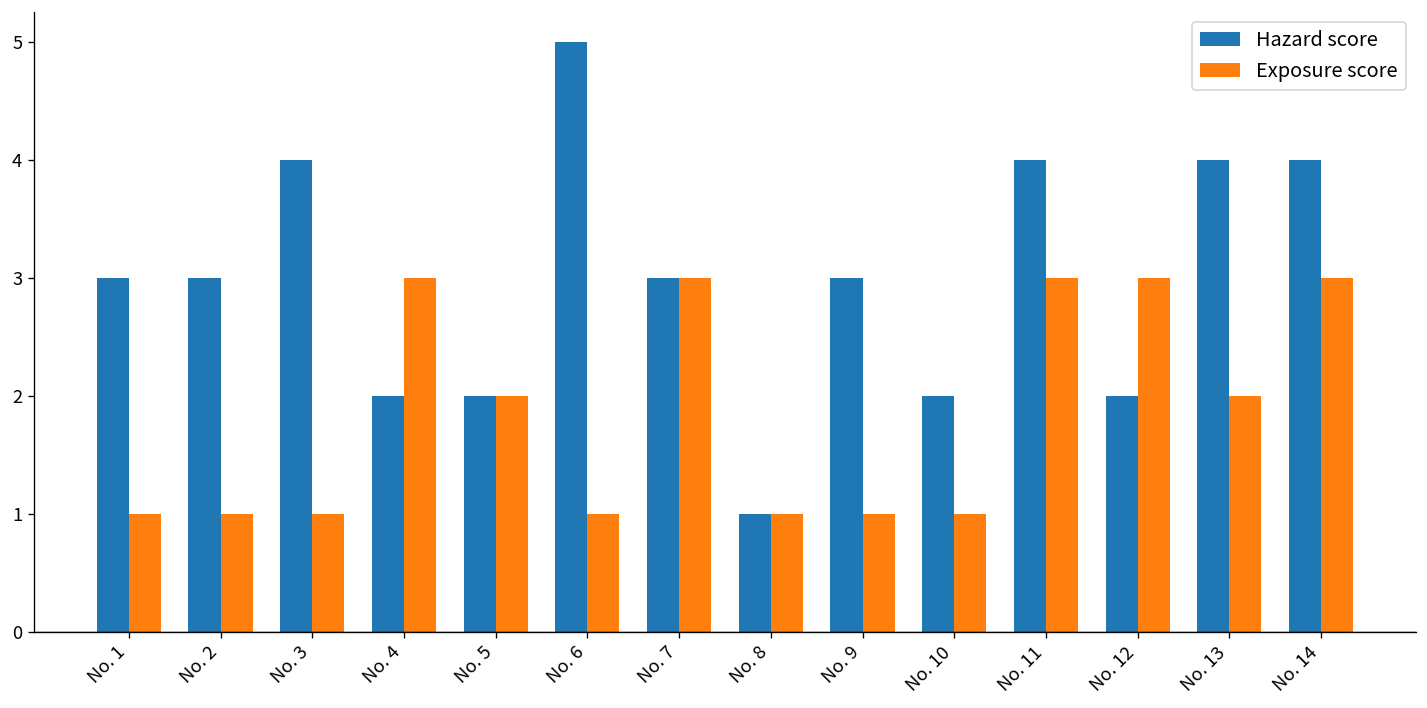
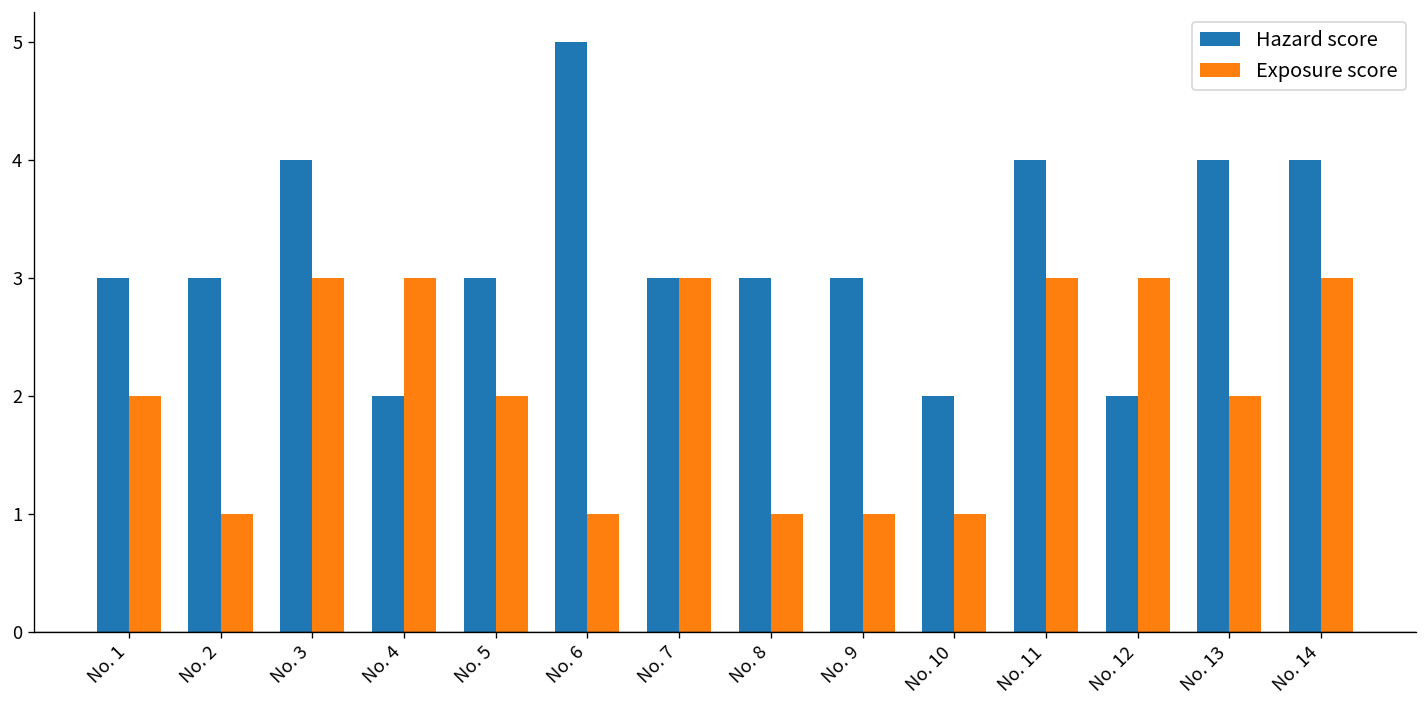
Exposure score, No. 1: 1 -> 2
Exposure score, No. 3: 1 -> 3
Hazard score, No. 5: 2 -> 3
Hazard score, No. 8: 1 -> 3
